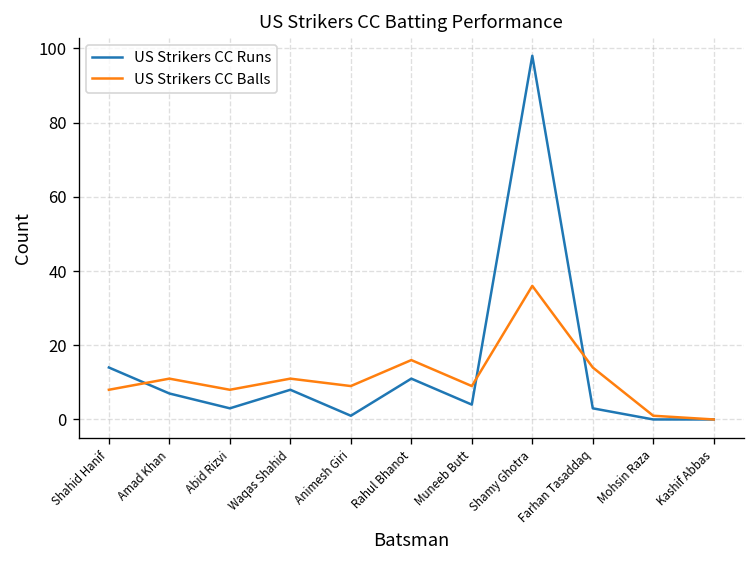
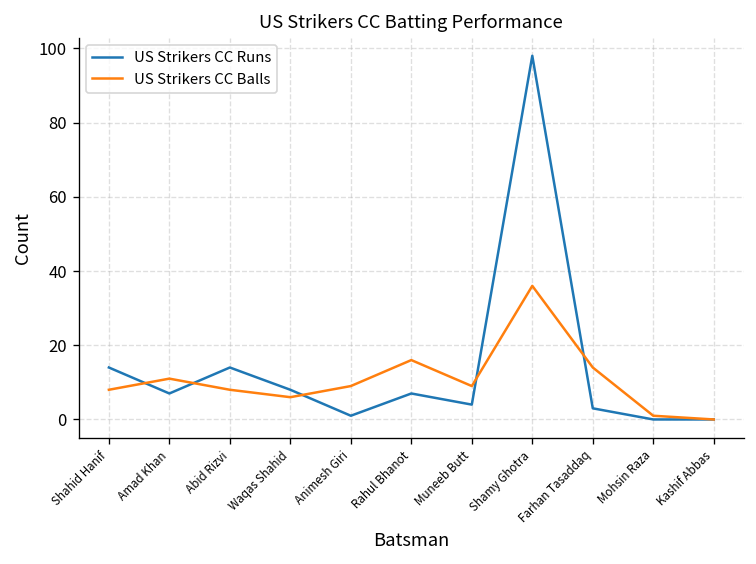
US Strikers CC Runs, Abid Rizvi: 3 -> 14
US Strikers CC Balls, Waqas Shahid: 11 -> 6
US Strikers CC Runs, Rahul Bhanot: 11 -> 7
